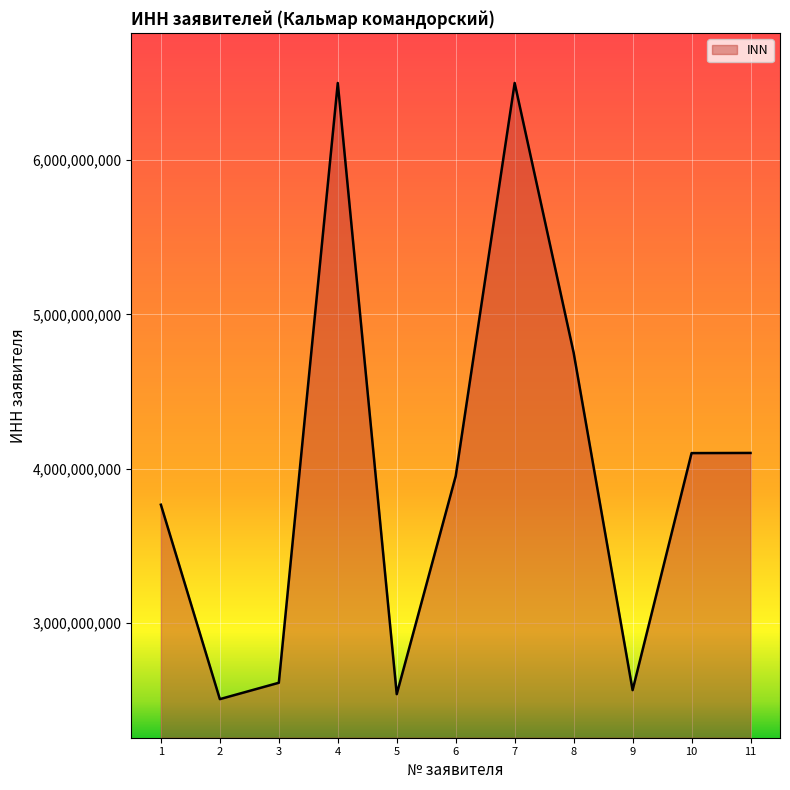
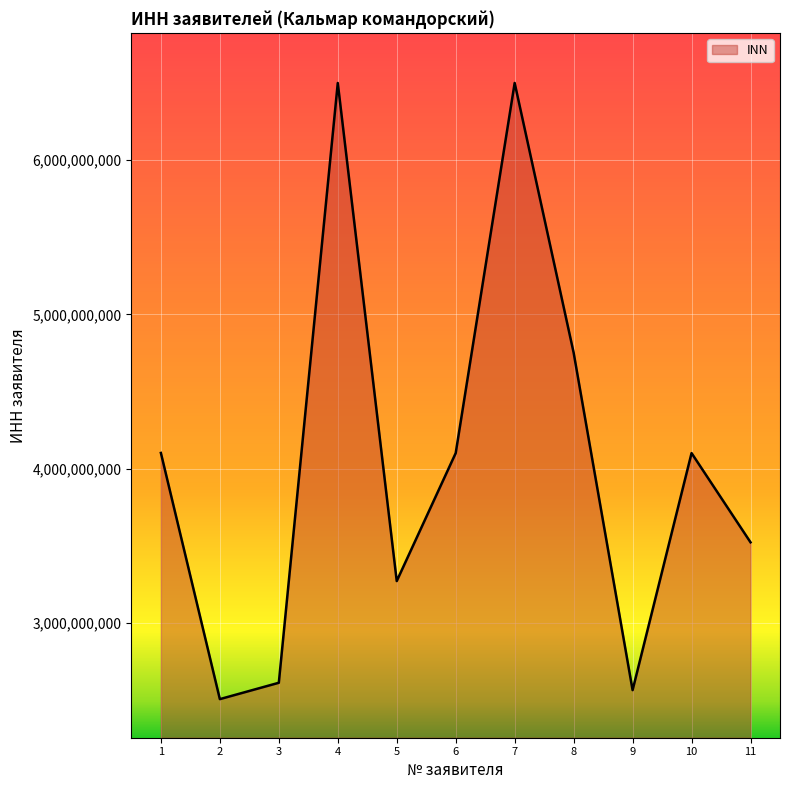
1: 3,770,000,000 -> 4,100,000,000
5: 2,540,000,000 -> 3,270,000,000
6: 3,950,000,000 -> 4,100,000,000
11: 4,100,000,000 -> 3,520,000,000
